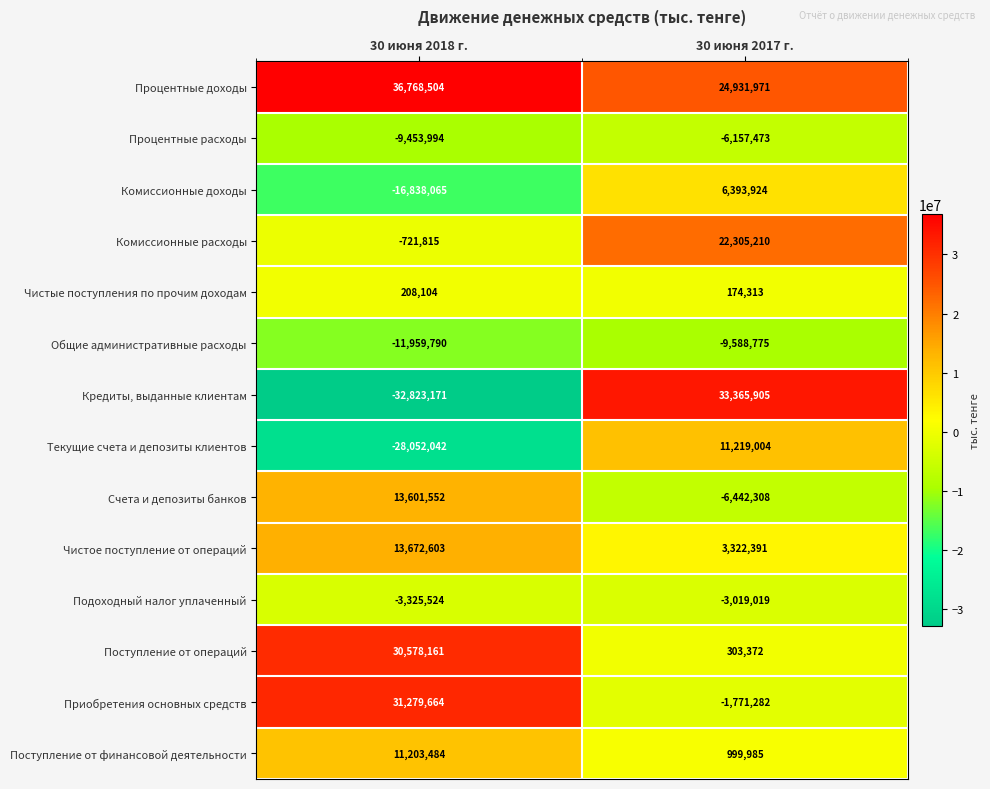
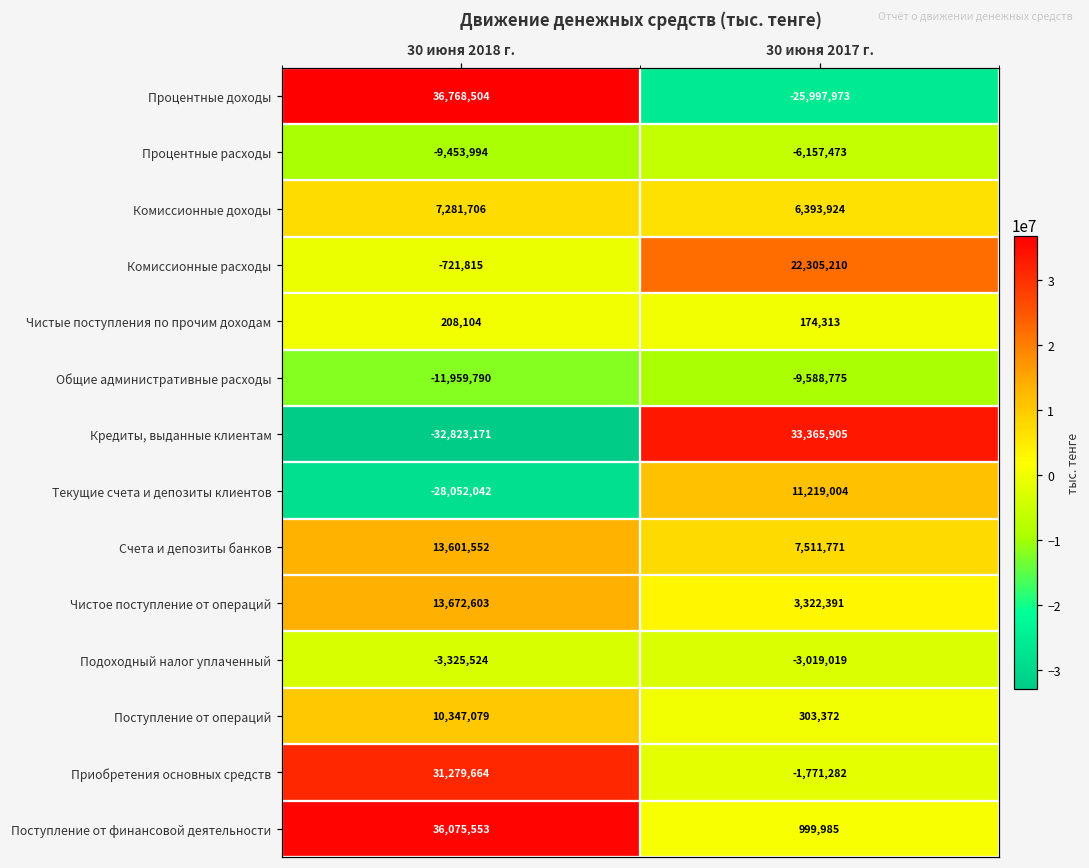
Процентные доходы, 30 июня 2017 г.: 24,931,971 -> -25,997,973
Комиссионные доходы, 30 июня 2018 г.: -16,838,065 -> 7,281,706
Счета и депозиты банков, 30 июня 2017 г.: -6,442,308 -> 7,511,771
Поступление от операций, 30 июня 2018 г.: 30,578,161 -> 10,347,079
Поступление от финансовой деятельности, 30 июня 2018 г.: 11,203,484 -> 36,075,553
